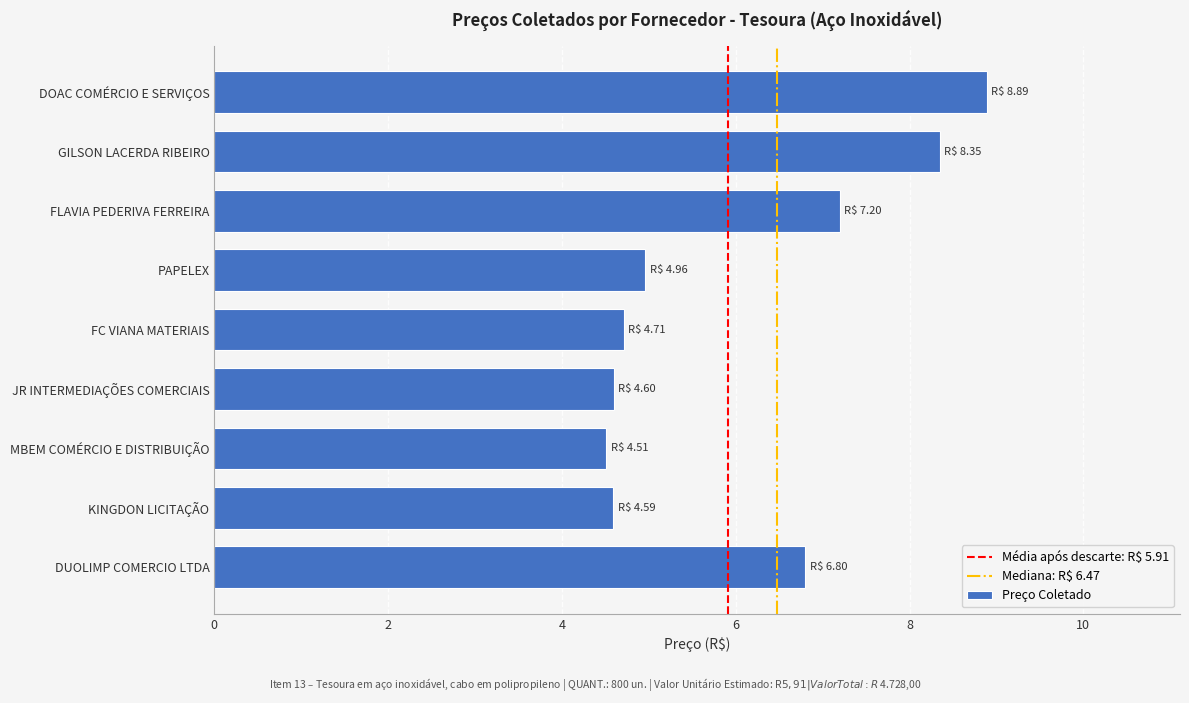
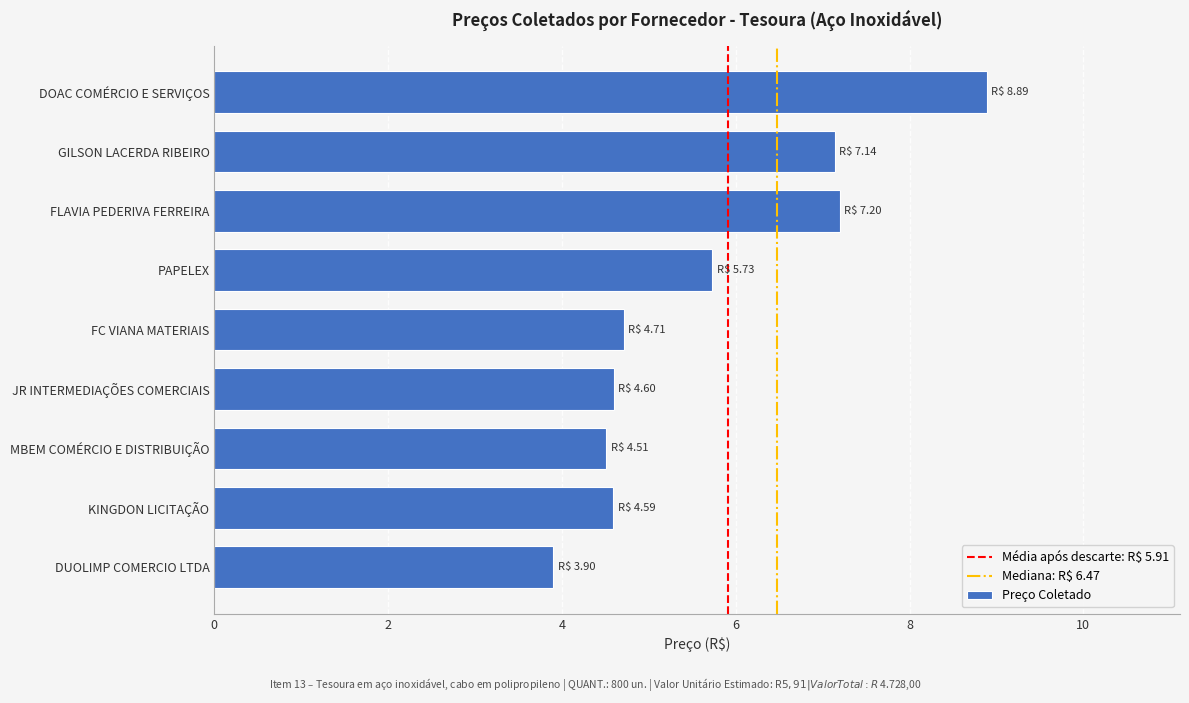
GILSON LACERDA RIBEIRO: 8.35 -> 7.14
PAPELEX: 4.96 -> 5.73
DUOLIMP COMERCIO LTDA: 6.80 -> 3.90
